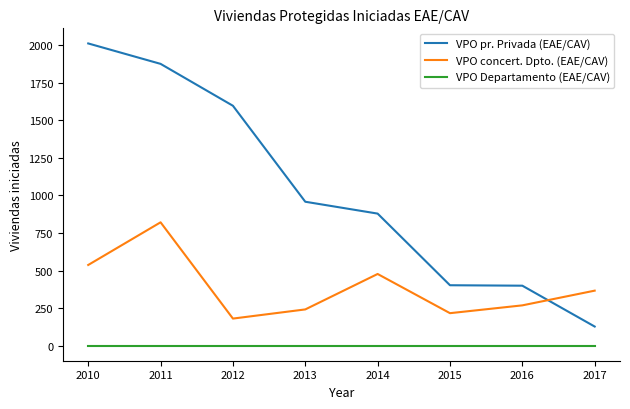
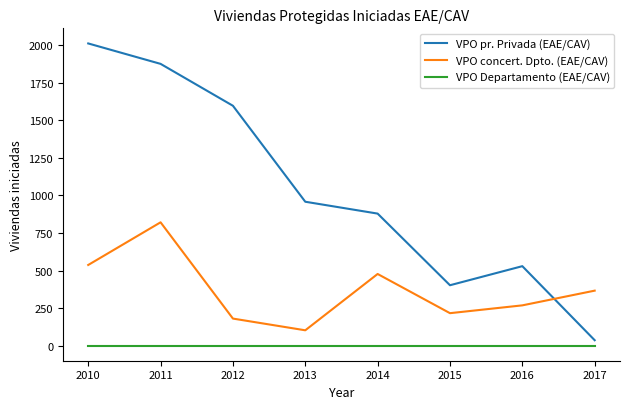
VPO concert. Dpto. (EAE/CAV), 2013: 240 -> 100
VPO pr. Privada (EAE/CAV), 2016: 400 -> 530
VPO pr. Privada (EAE/CAV), 2017: 130 -> 40
